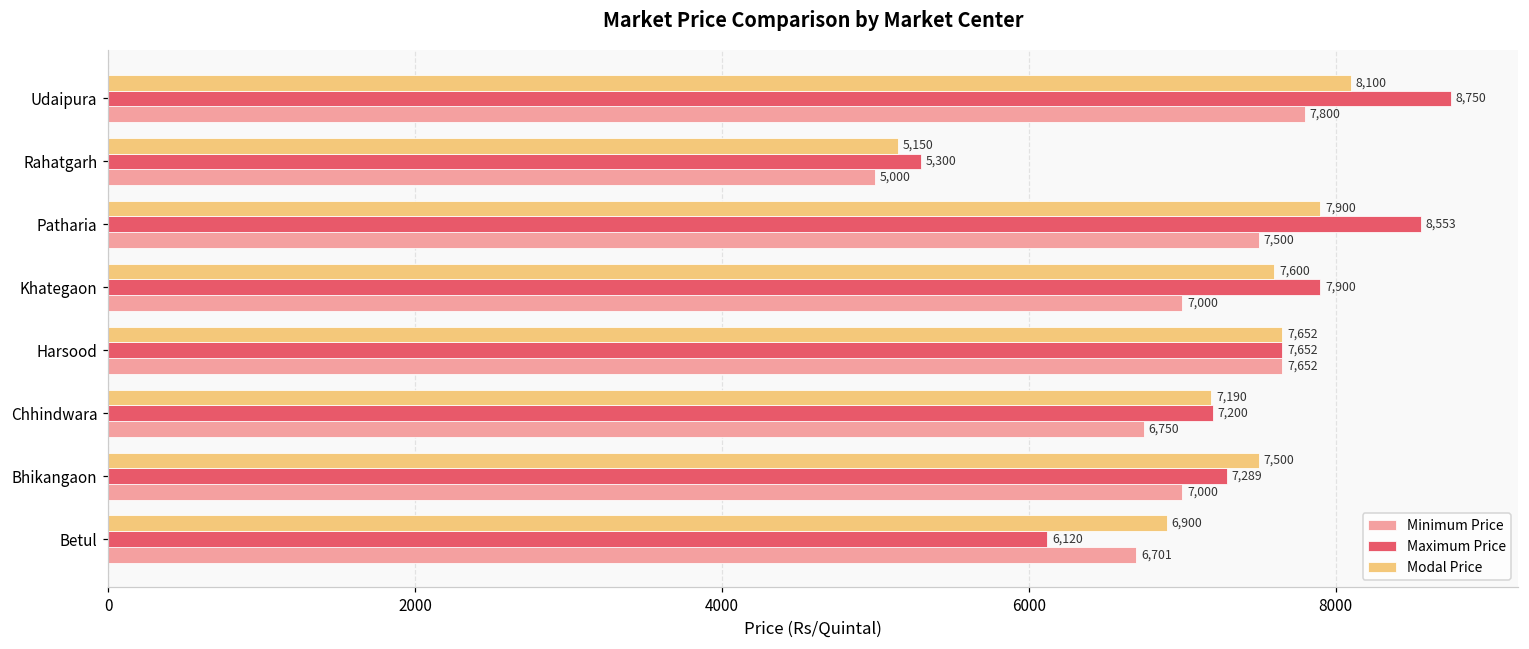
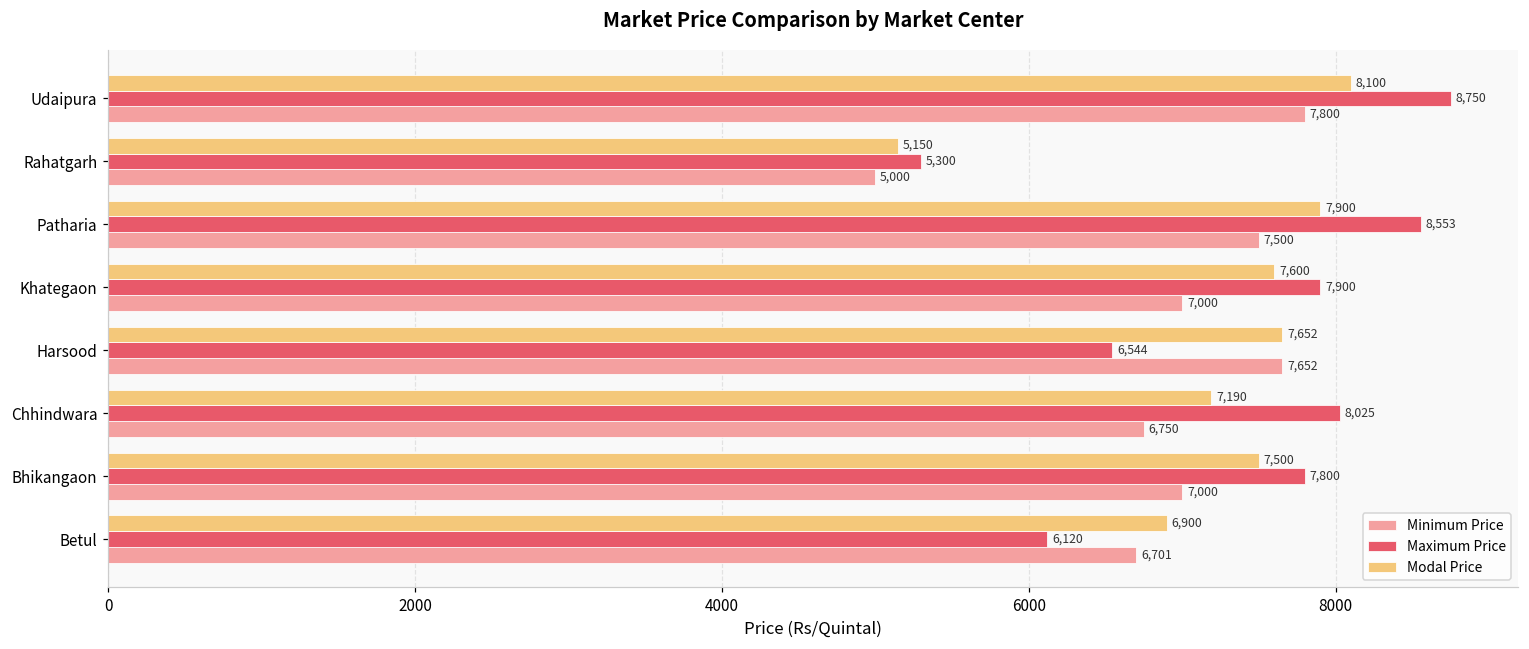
Maximum Price, Harsood: 7,652 -> 6,544
Maximum Price, Chhindwara: 7,200 -> 8,025
Maximum Price, Bhikangaon: 7,289 -> 7,800
